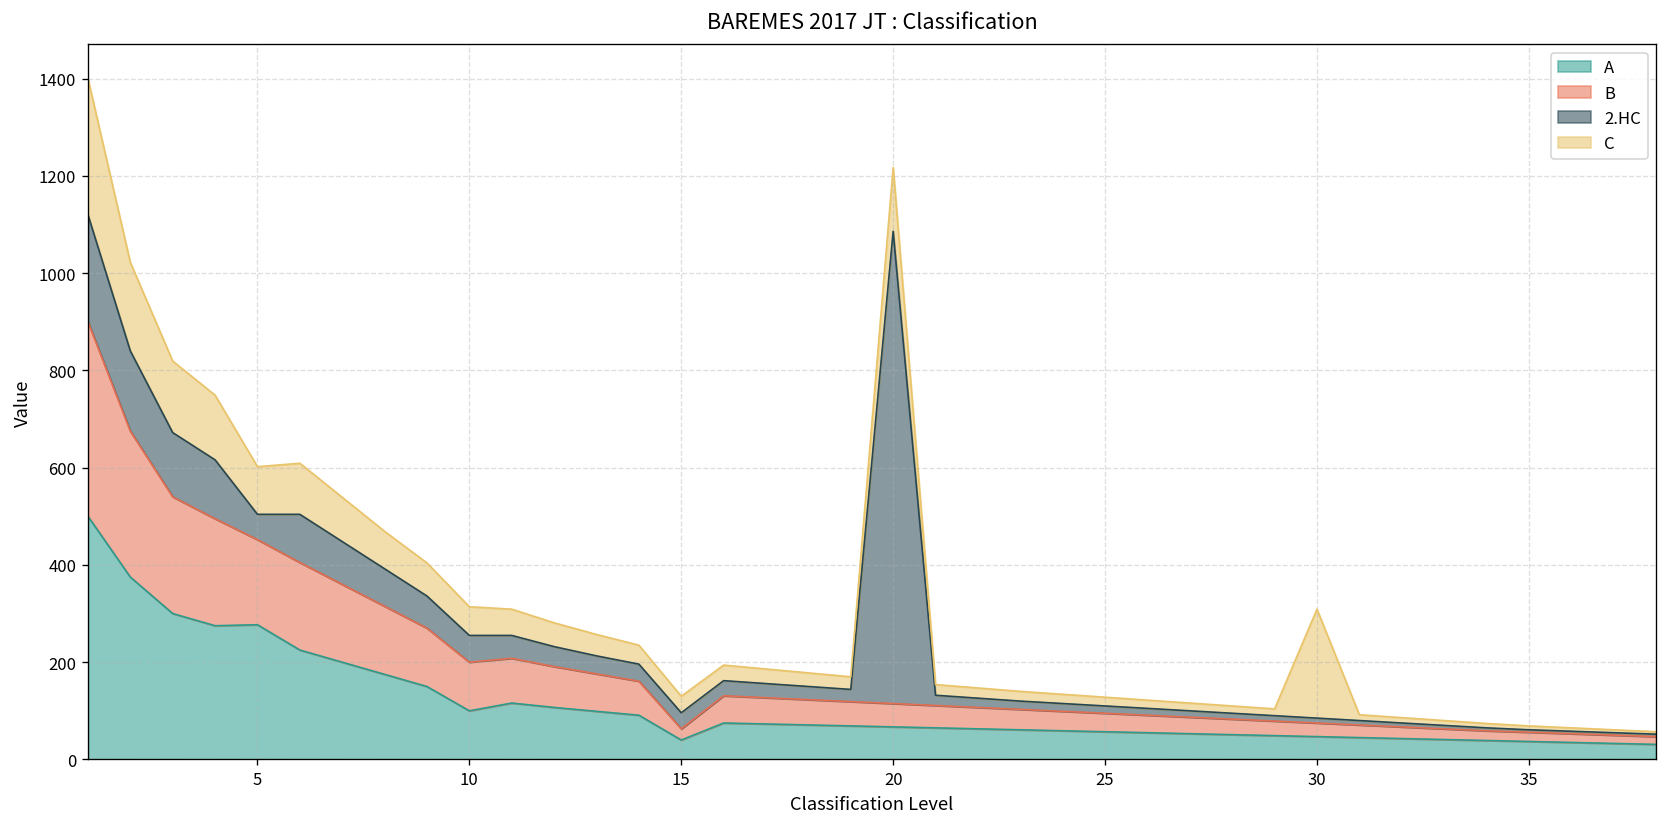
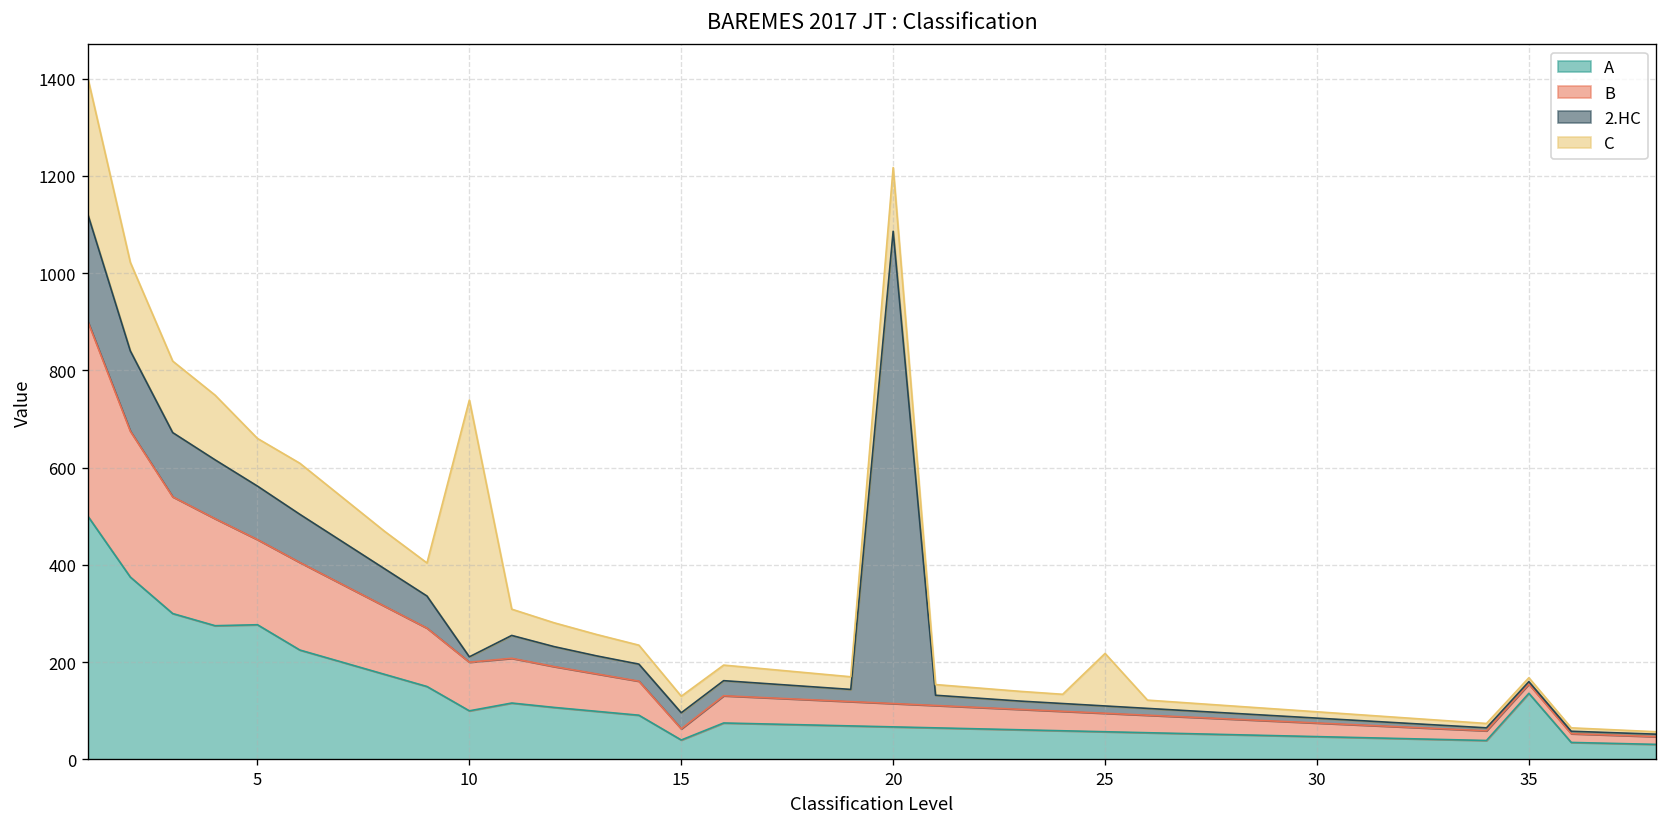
2.HC, 5: 50 -> 110
2.HC, 10: 60 -> 10
C, 10: 60 -> 530
C, 25: 20 -> 110
C, 30: 220 -> 10
A, 35: 40 -> 140
